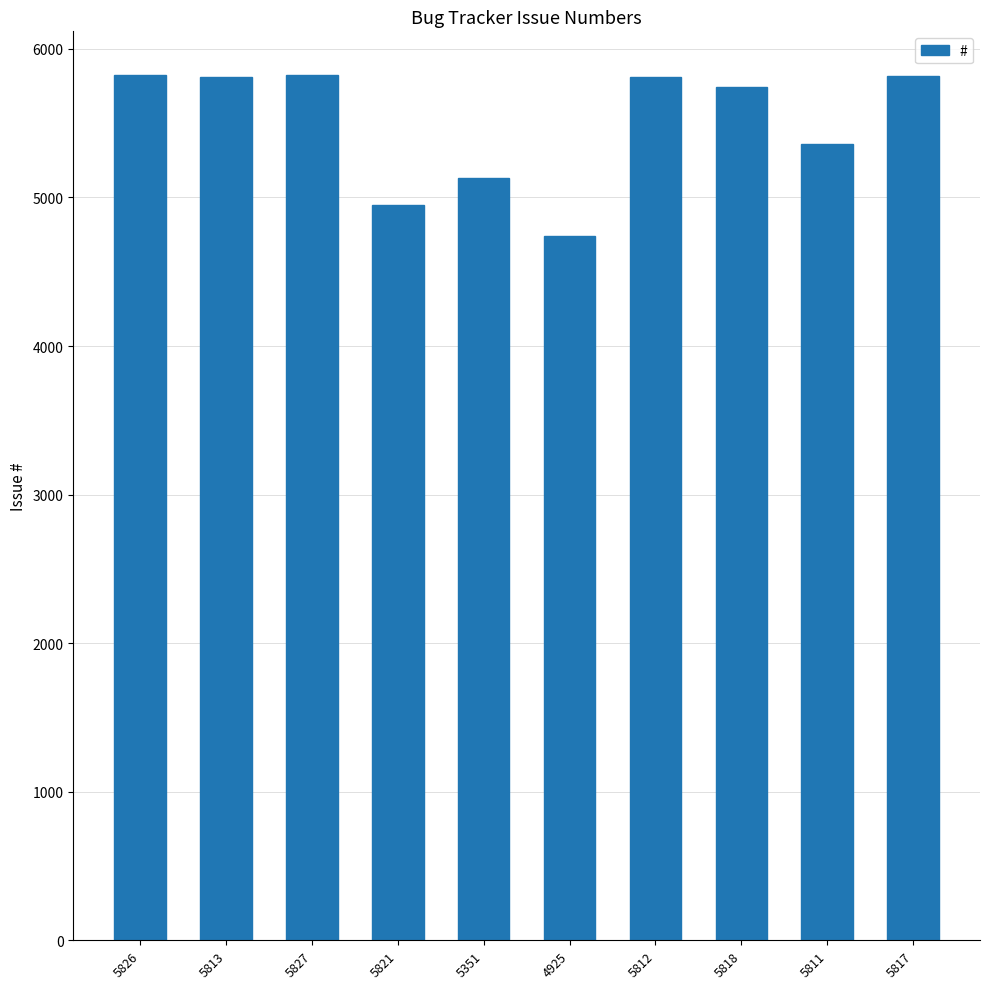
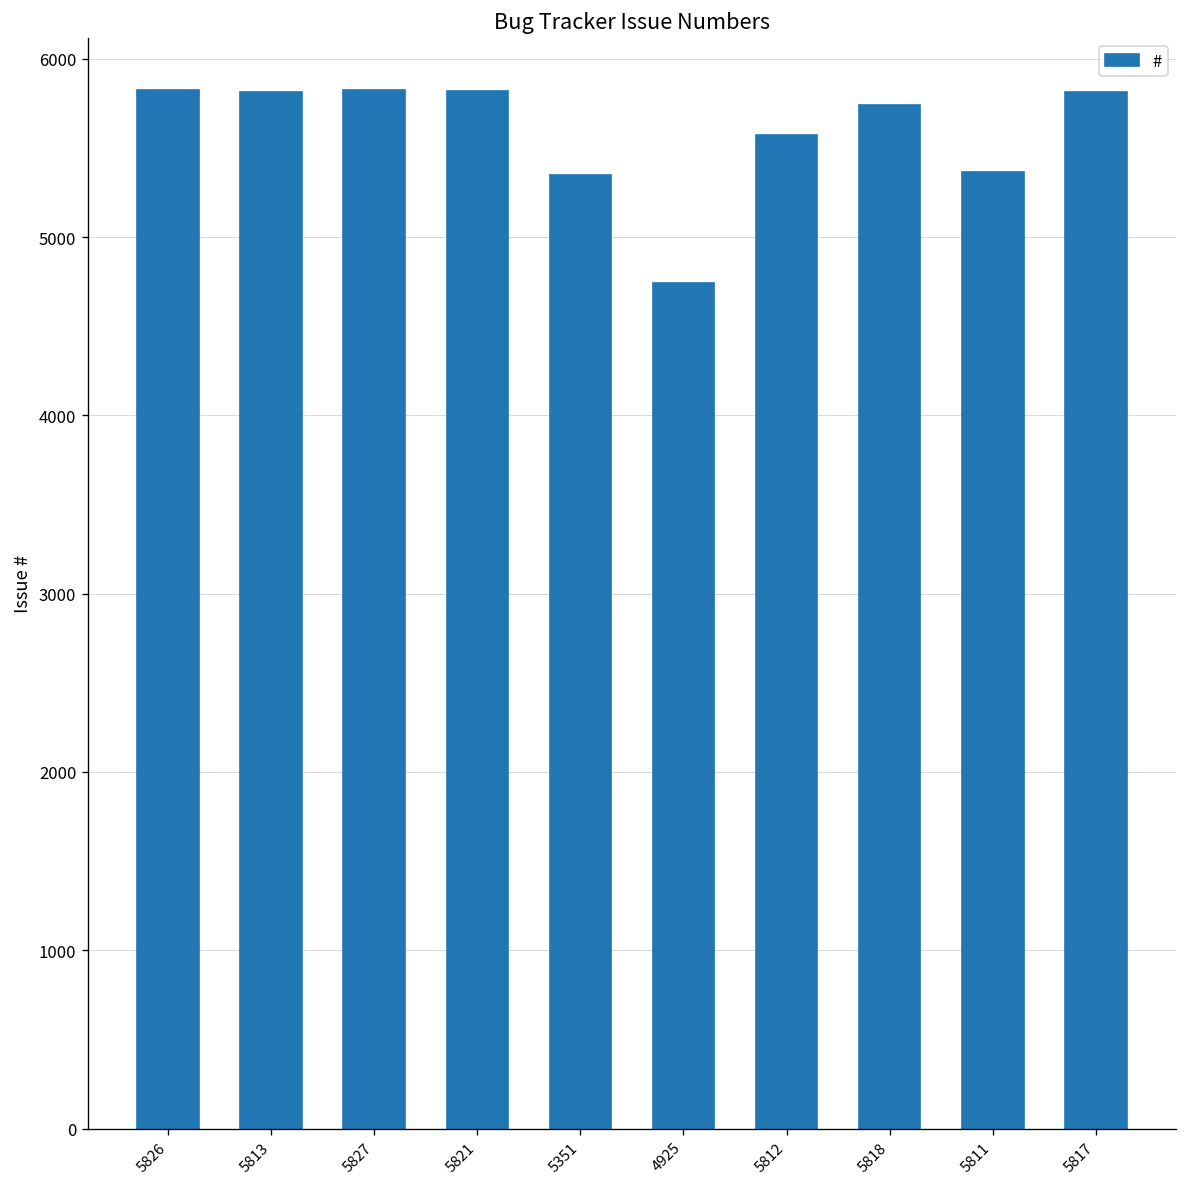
5821: 4950 -> 5820
5351: 5130 -> 5350
5812: 5810 -> 5570
